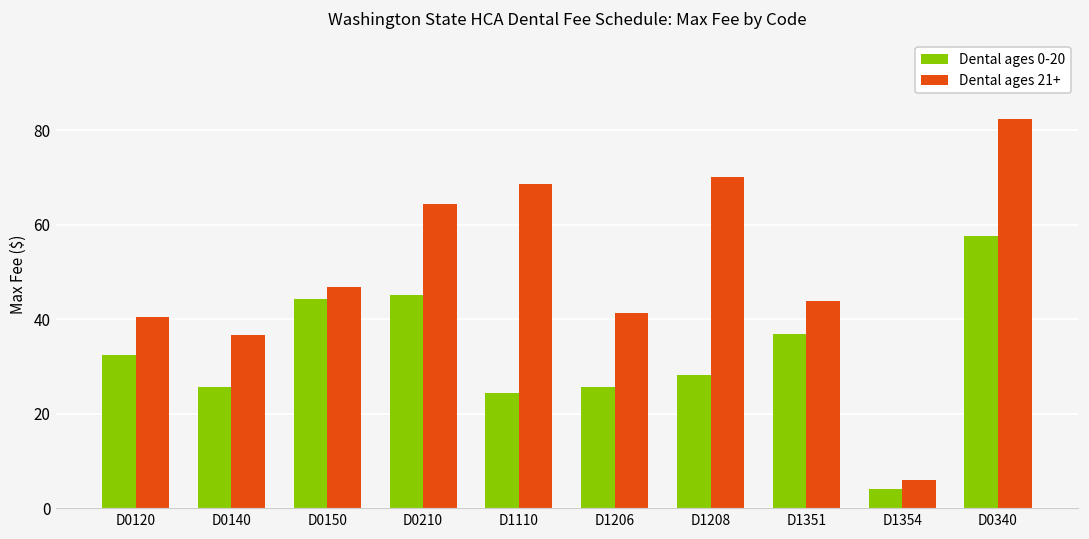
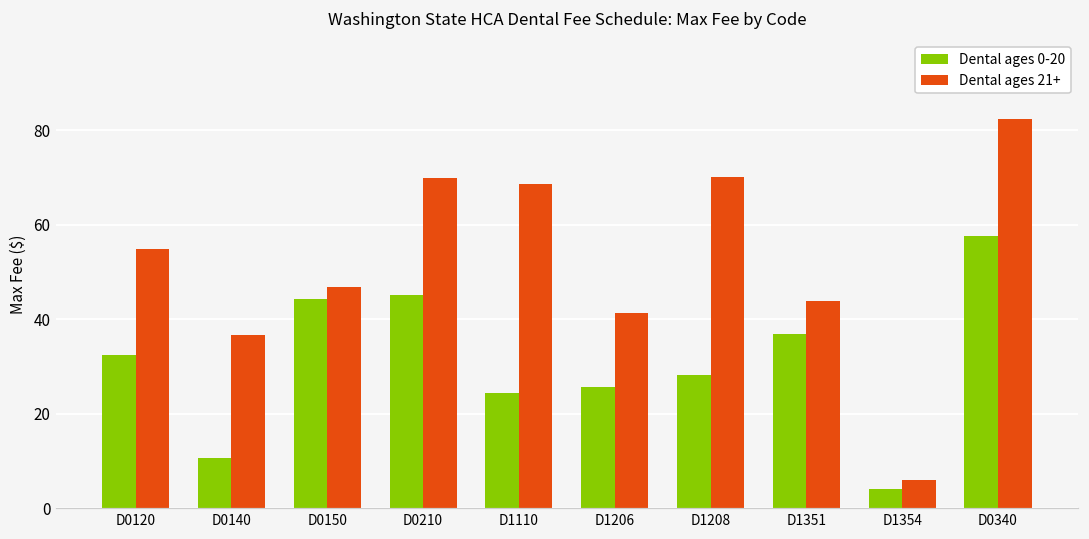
Dental ages 21+, D0120: 40 -> 55
Dental ages 0-20, D0140: 26 -> 11
Dental ages 21+, D0210: 64 -> 70
